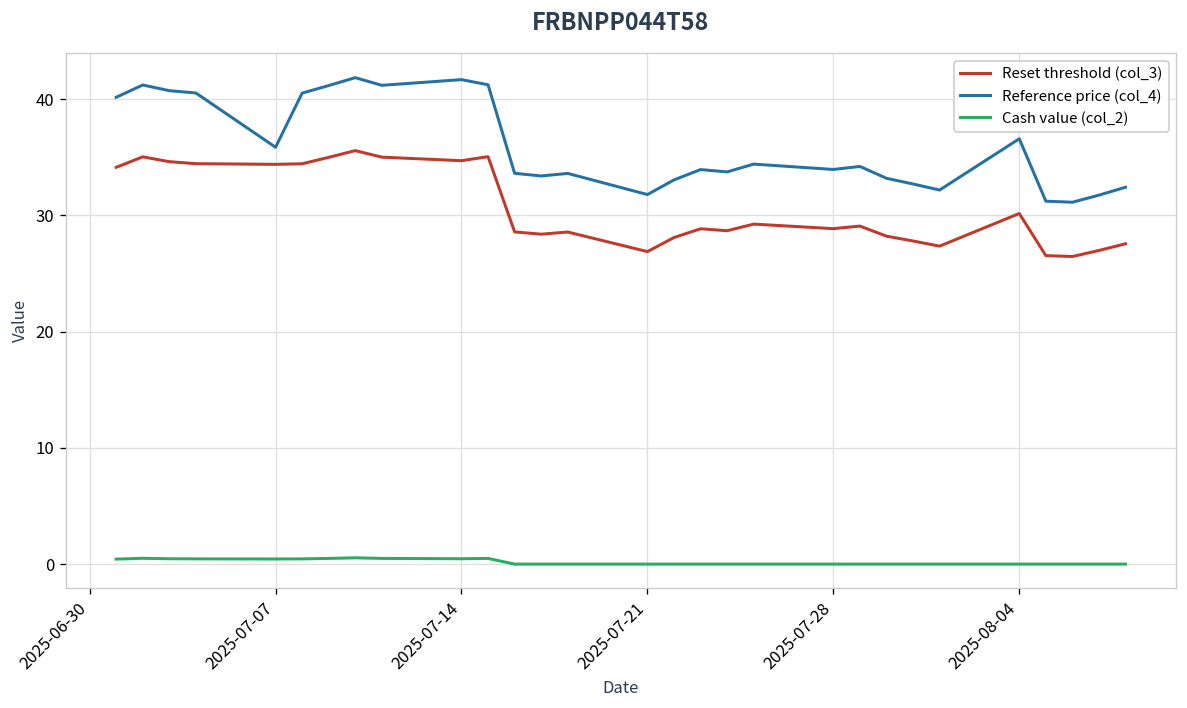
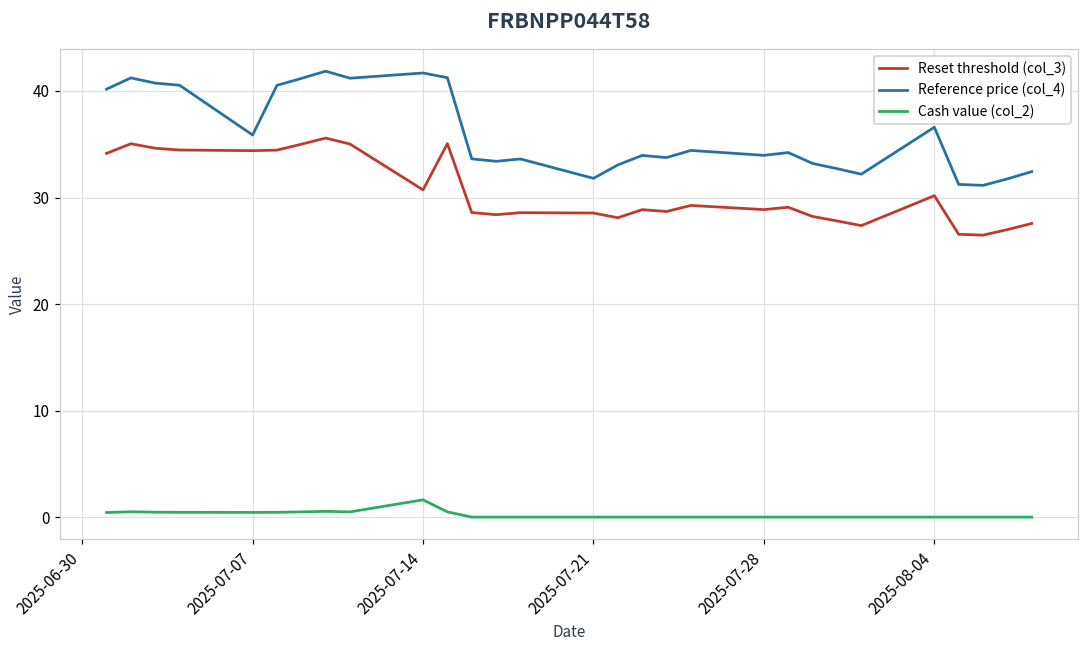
Reset threshold (col_3), 2025-07-14: 35 -> 31
Cash value (col_2), 2025-07-14: 0 -> 2
Reset threshold (col_3), 2025-07-21: 27 -> 29
